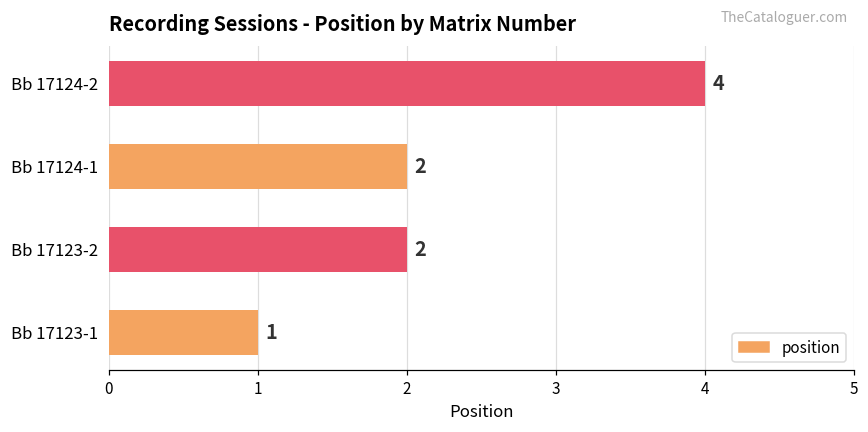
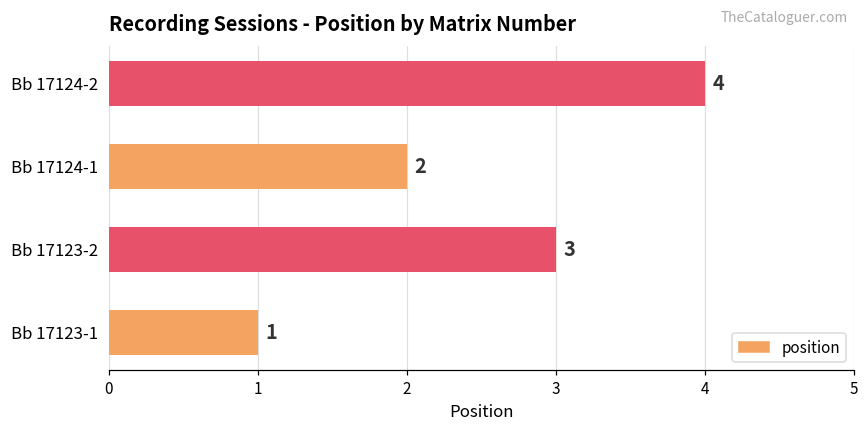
Bb 17123-2: 2 -> 3
